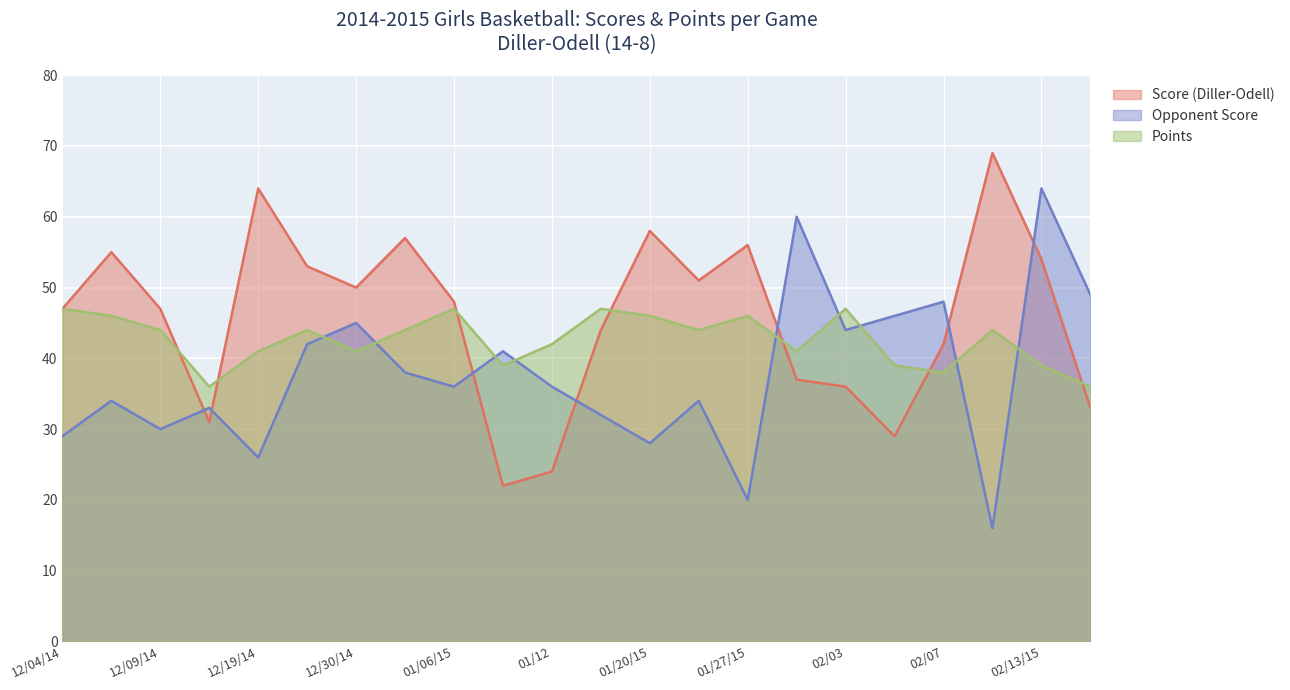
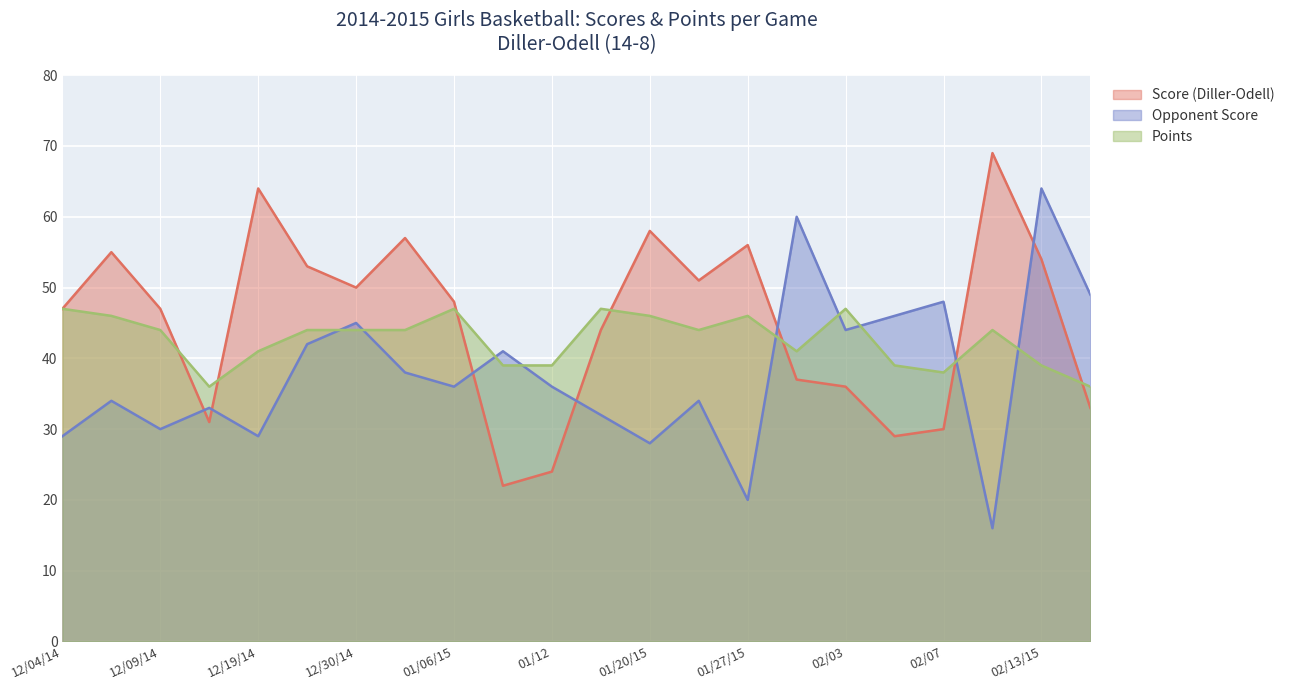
Opponent Score, 12/19/14: 26 -> 29
Points, 12/30/14: 41 -> 44
Points, 01/12: 42 -> 39
Score (Diller-Odell), 02/07: 42 -> 30
